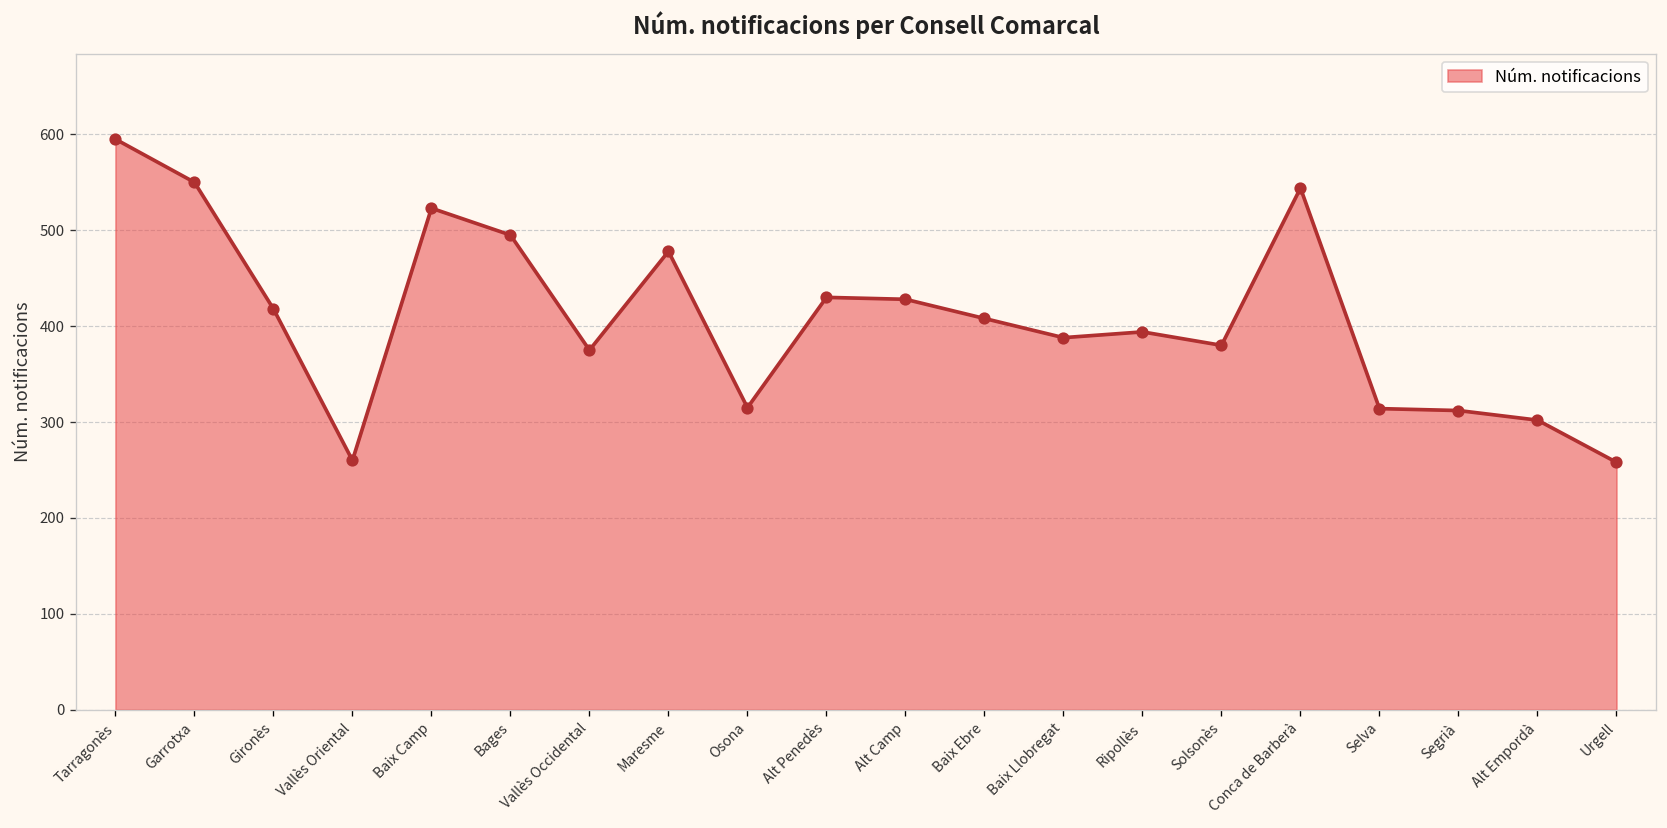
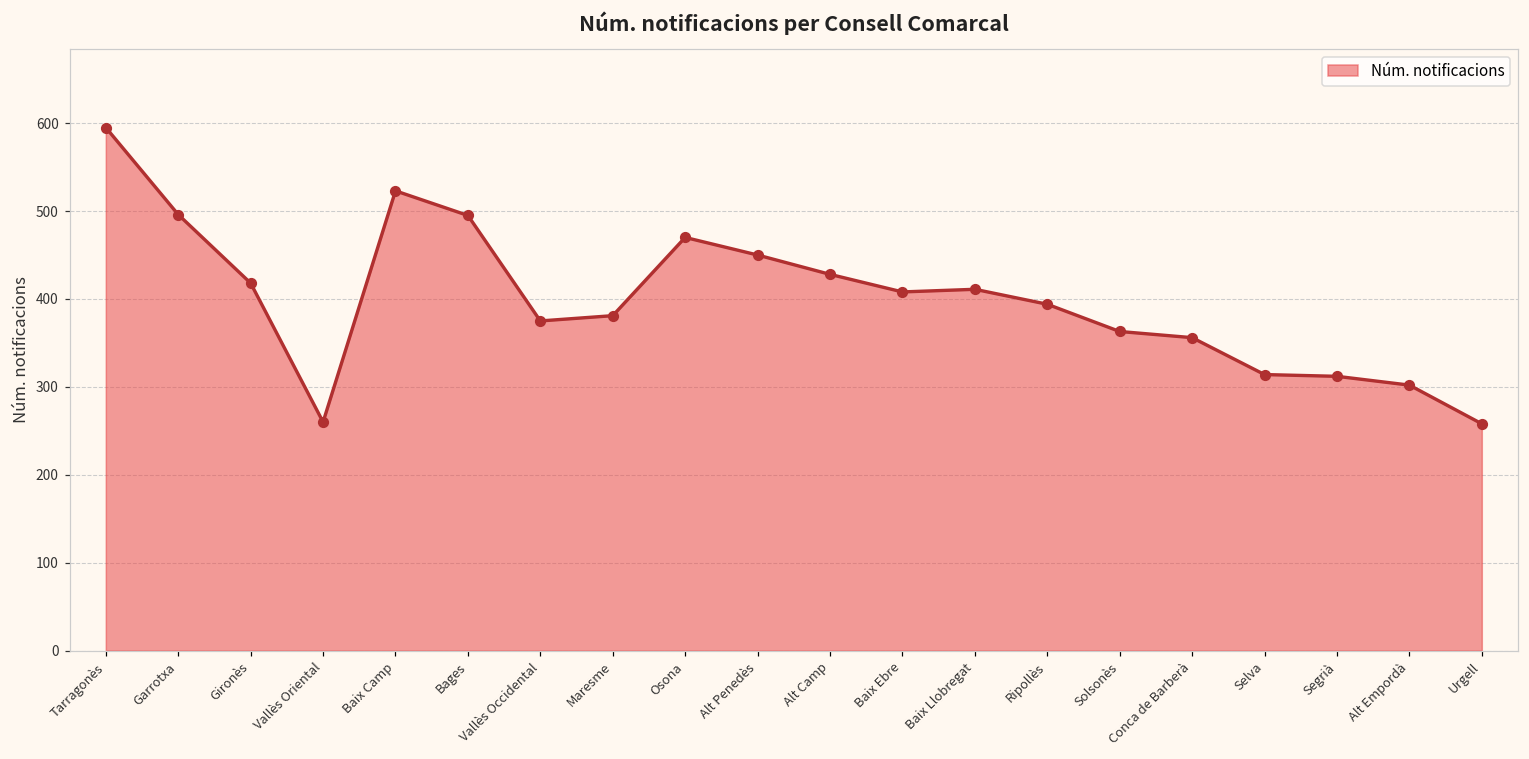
Garrotxa: 550 -> 500
Maresme: 480 -> 380
Osona: 320 -> 470
Alt Penedès: 430 -> 450
Baix Llobregat: 390 -> 410
Solsonès: 380 -> 360
Conca de Barberà: 540 -> 360
